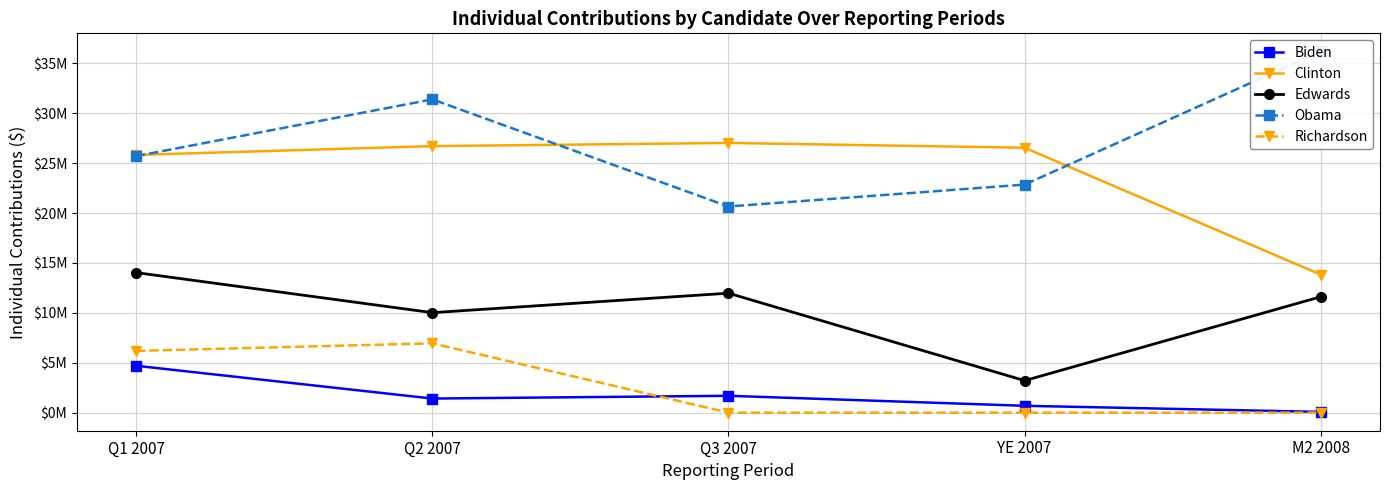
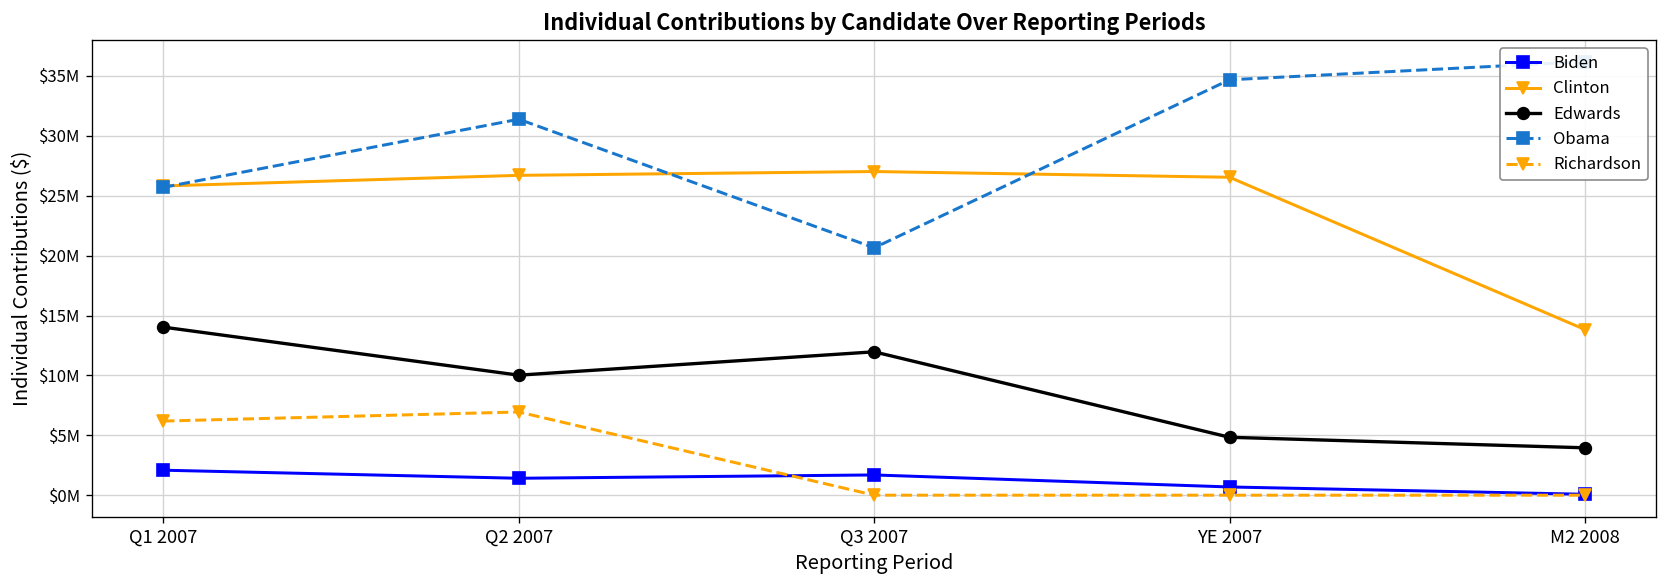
Biden, Q1 2007: $5000000 -> $2000000
Edwards, YE 2007: $3000000 -> $5000000
Obama, YE 2007: $23000000 -> $35000000
Edwards, M2 2008: $12000000 -> $4000000
